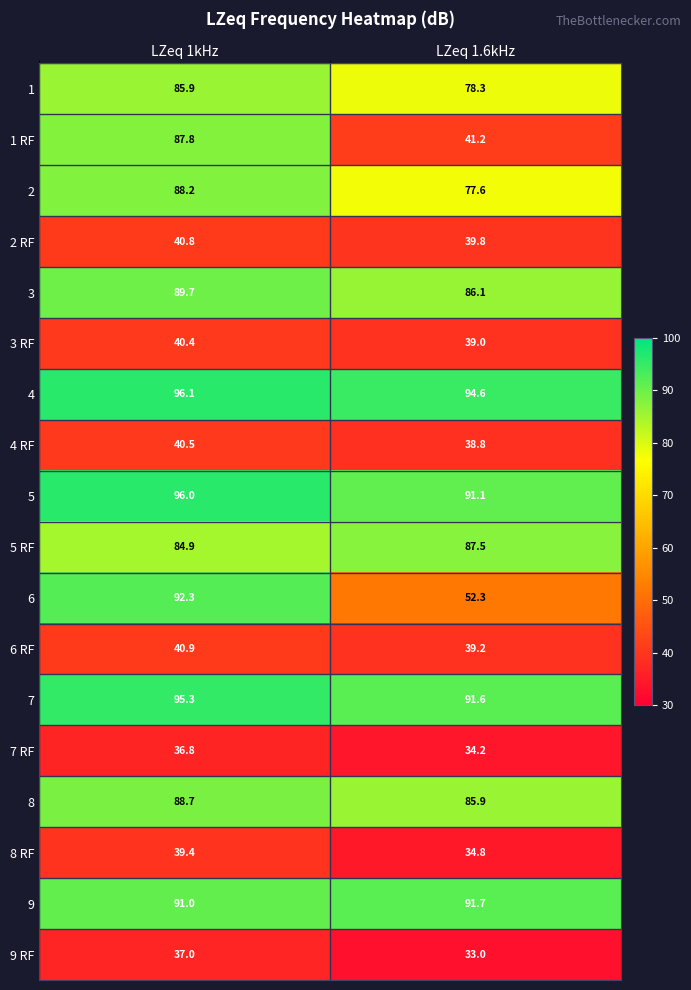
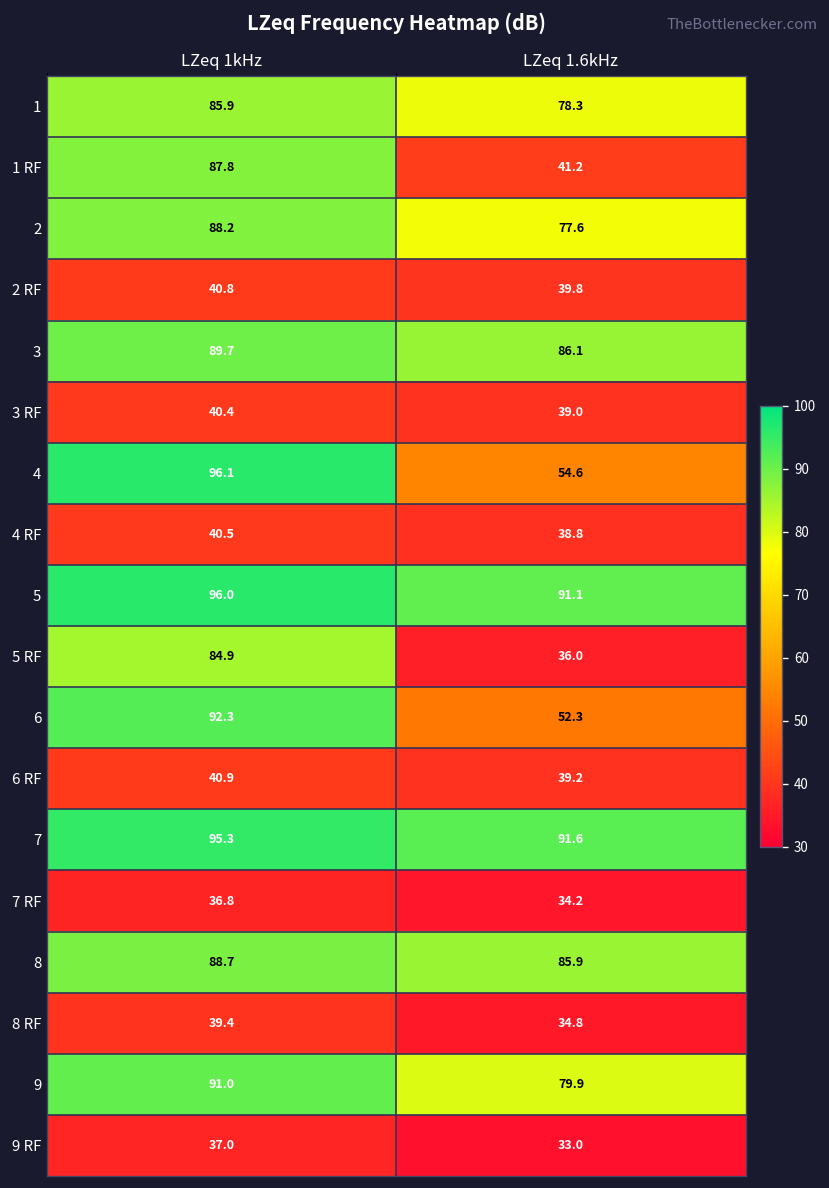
4, LZeq 1.6kHz: 94.6 -> 54.6
5 RF, LZeq 1.6kHz: 87.5 -> 36.0
9, LZeq 1.6kHz: 91.7 -> 79.9
